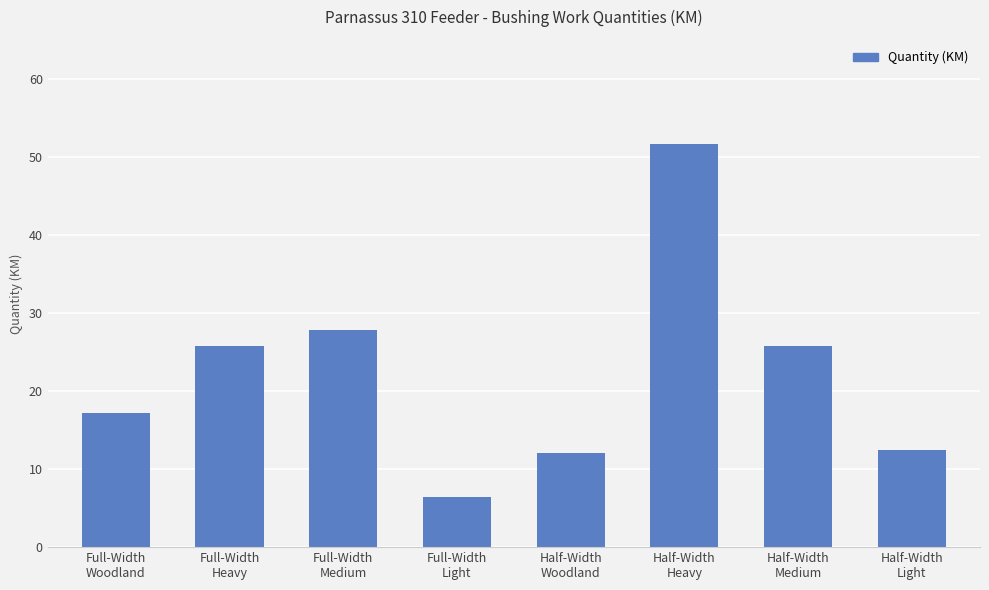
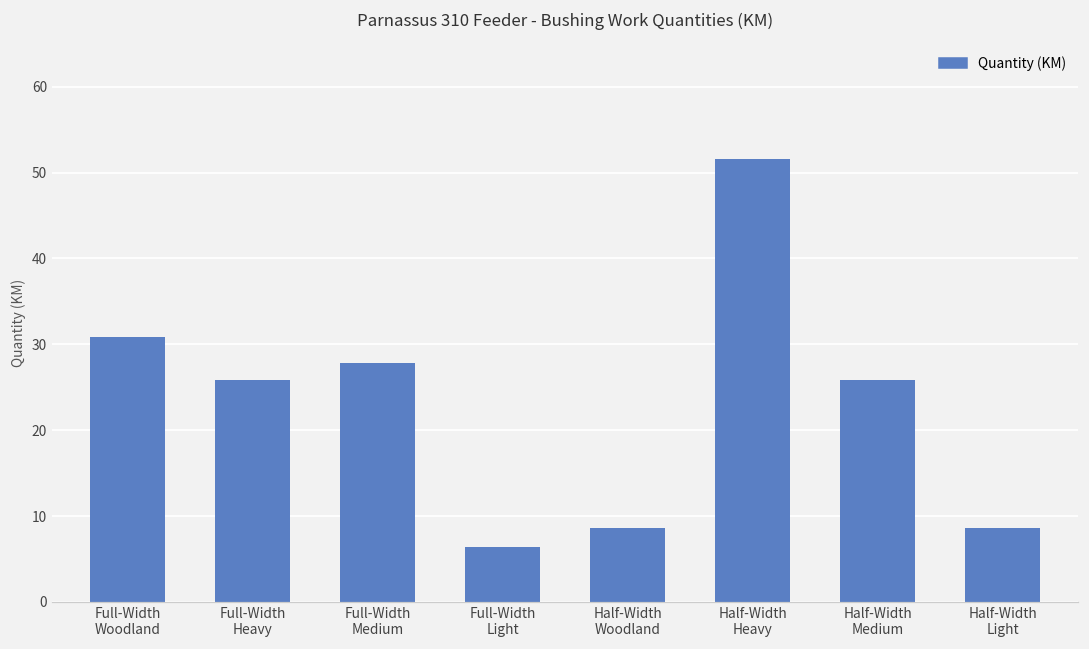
Full-Width Woodland: 17 -> 31
Half-Width Woodland: 12 -> 9
Half-Width Light: 13 -> 9
